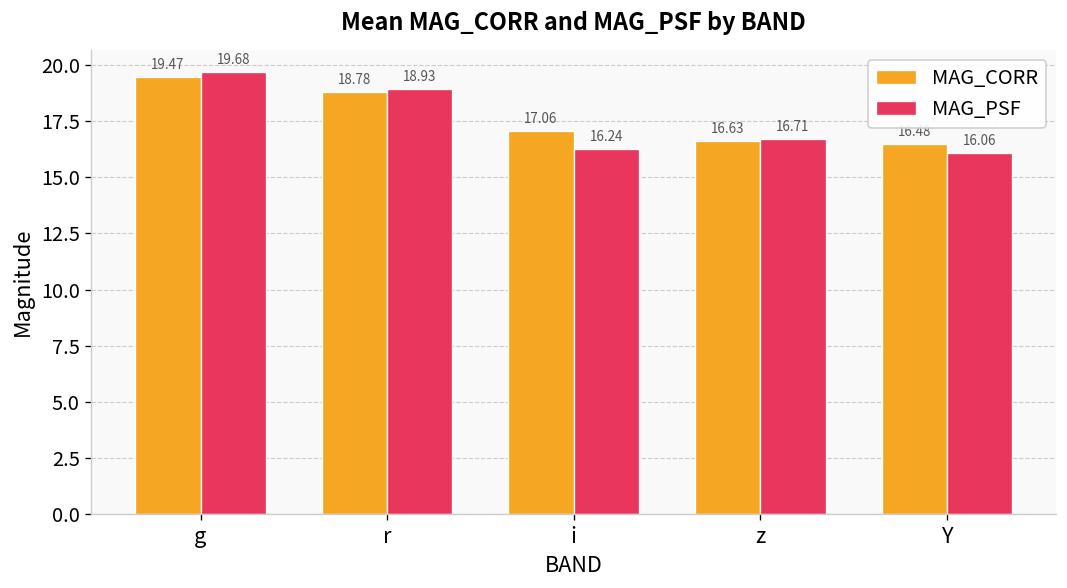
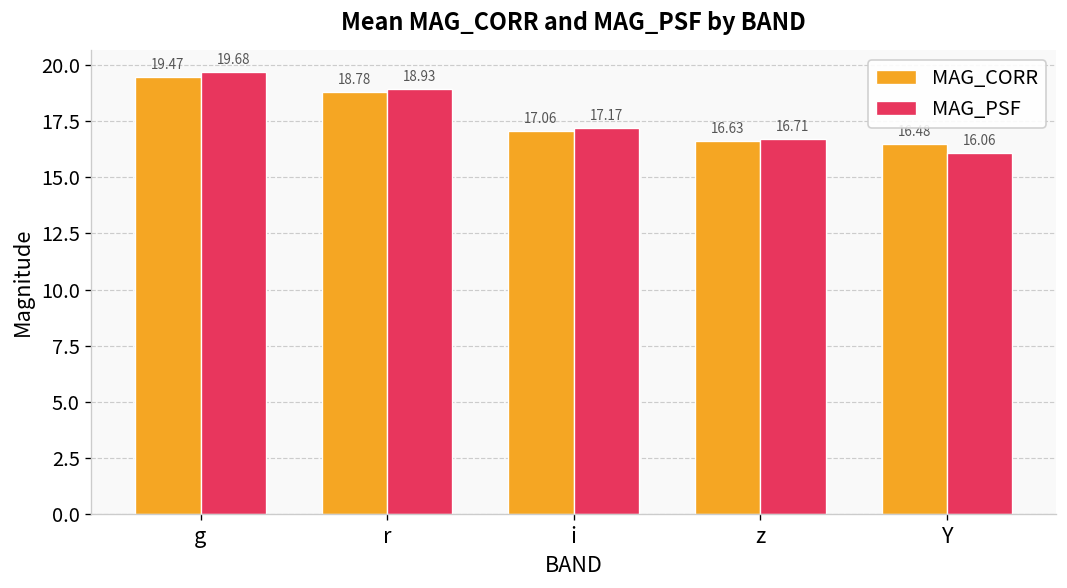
MAG_PSF, i: 16.24 -> 17.17
